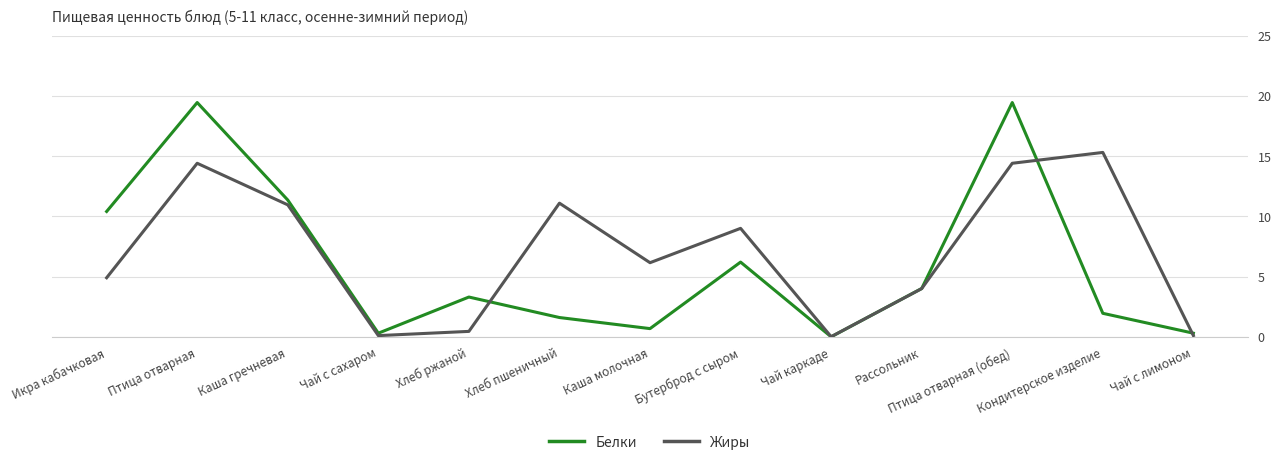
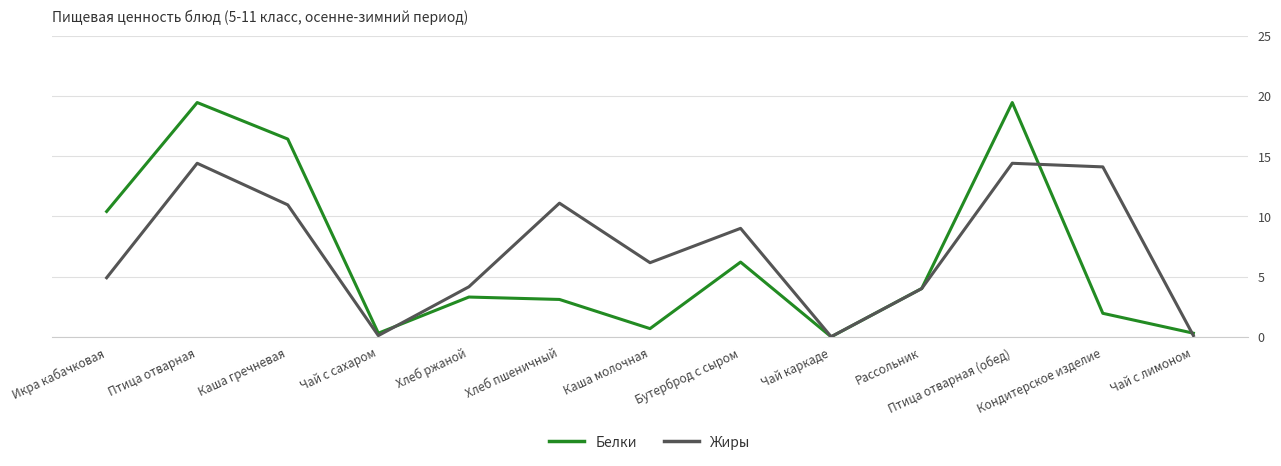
Белки, Каша гречневая: 11.4 -> 16.4
Жиры, Хлеб ржаной: 0.5 -> 4.2
Белки, Хлеб пшеничный: 1.6 -> 3.1
Жиры, Кондитерское изделие: 15.3 -> 14.1
